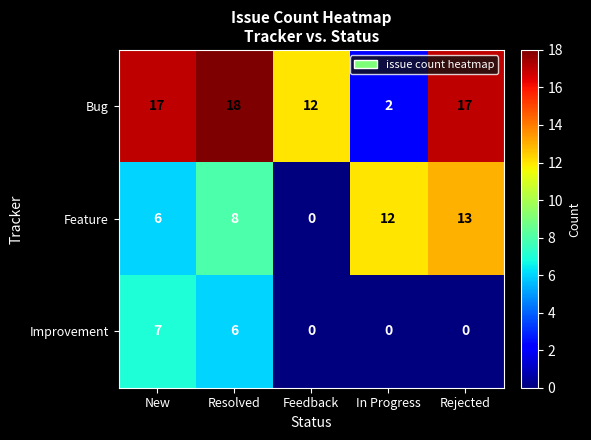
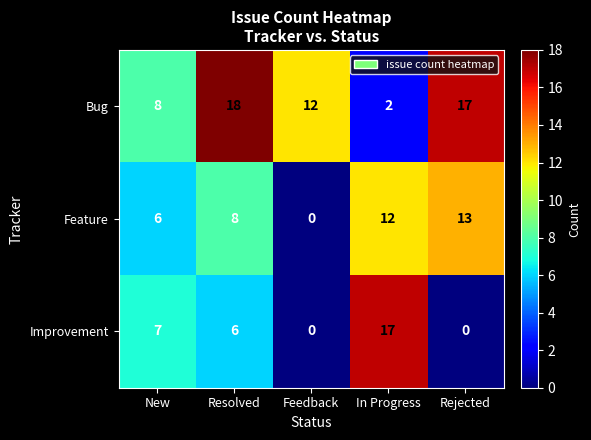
Bug, New: 17 -> 8
Improvement, In Progress: 0 -> 17
